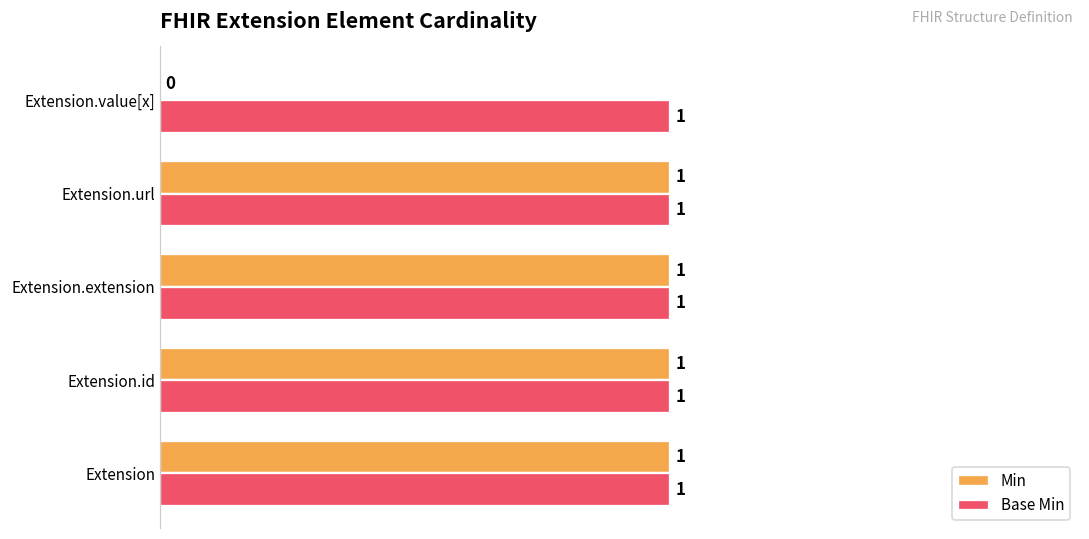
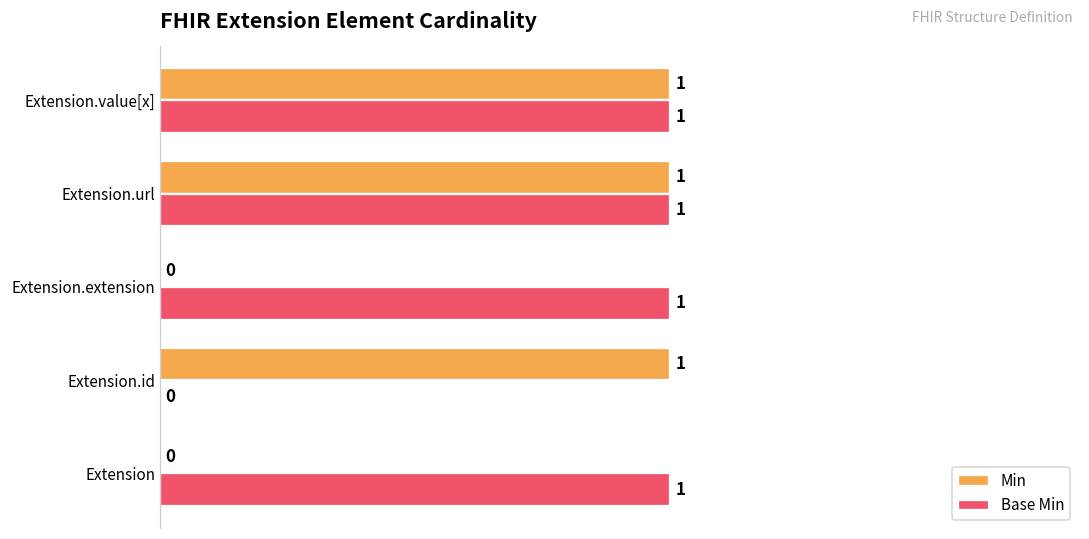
Min, Extension.value[x]: 0 -> 1
Min, Extension.extension: 1 -> 0
Base Min, Extension.id: 1 -> 0
Min, Extension: 1 -> 0
